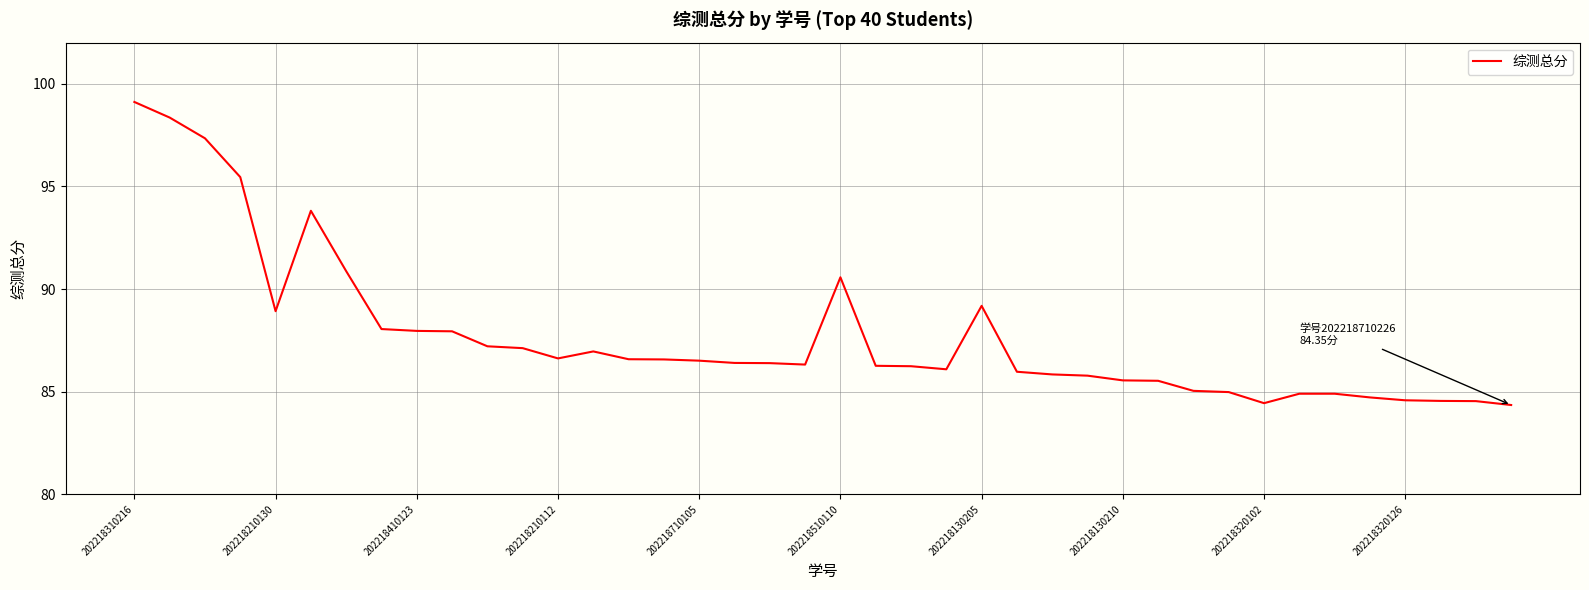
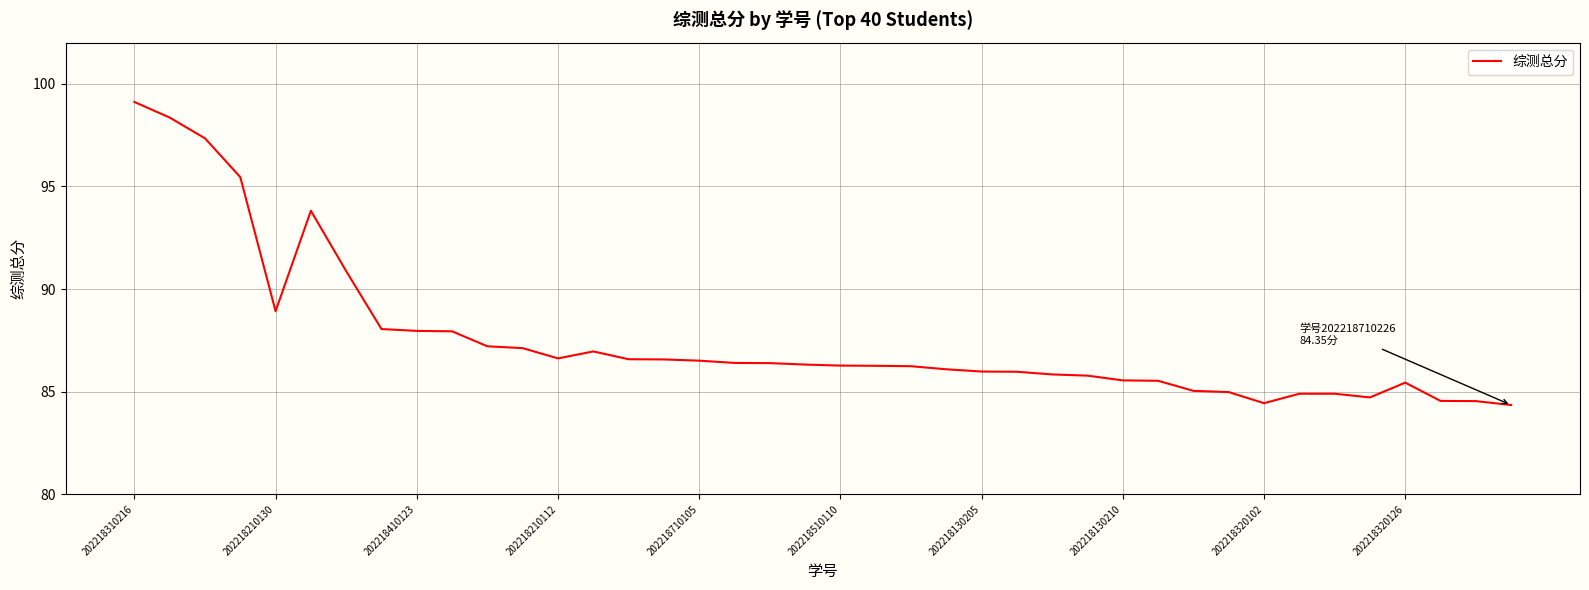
202218510110: 90.6 -> 86.3
202218130205: 89.2 -> 86.0
202218320126: 84.6 -> 85.4
